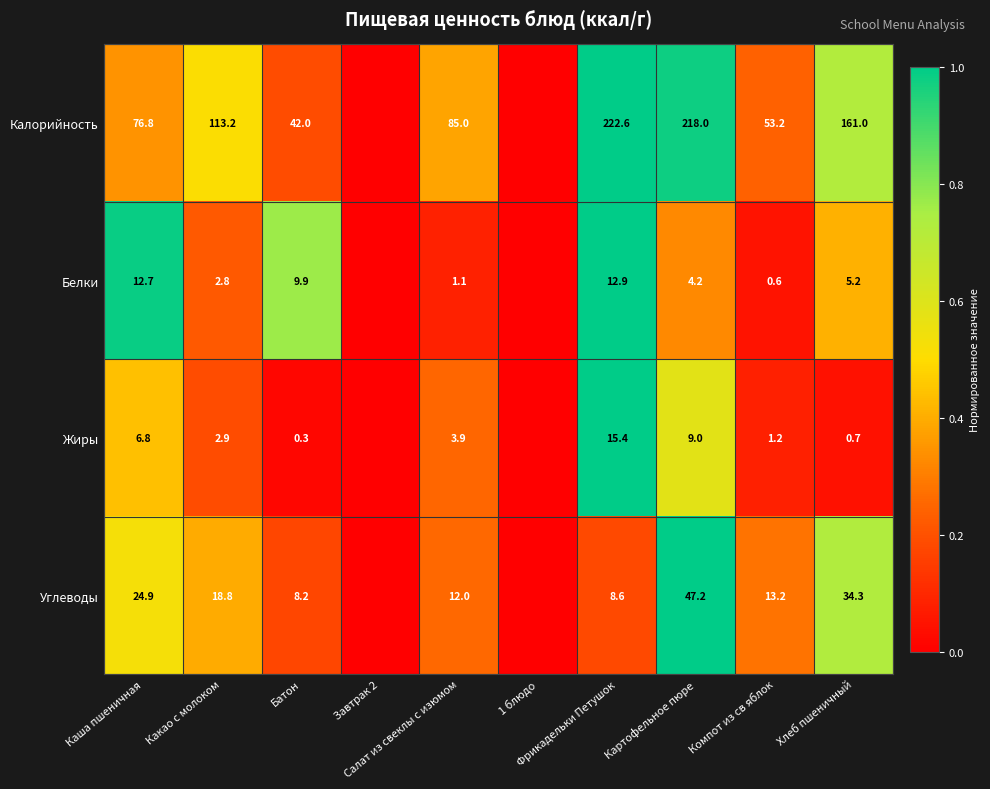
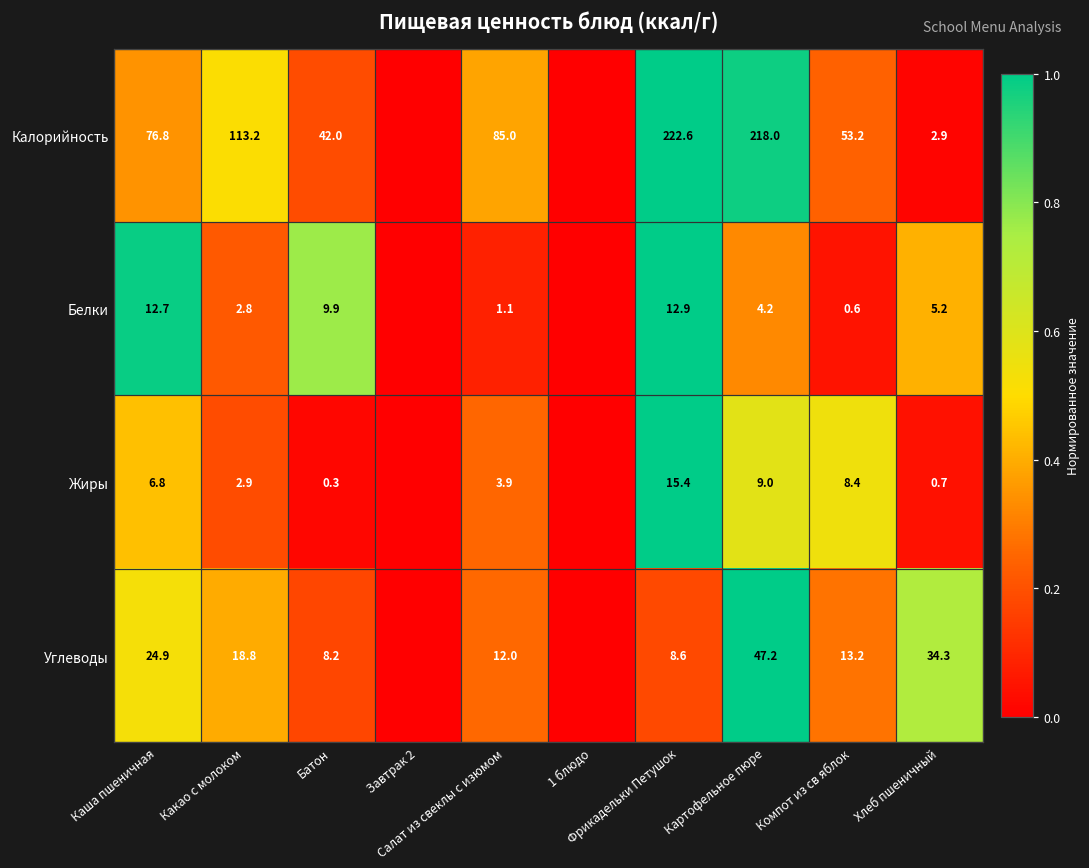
Калорийность, Хлеб пшеничный: 161.0 -> 2.9
Жиры, Компот из св яблок: 1.2 -> 8.4
